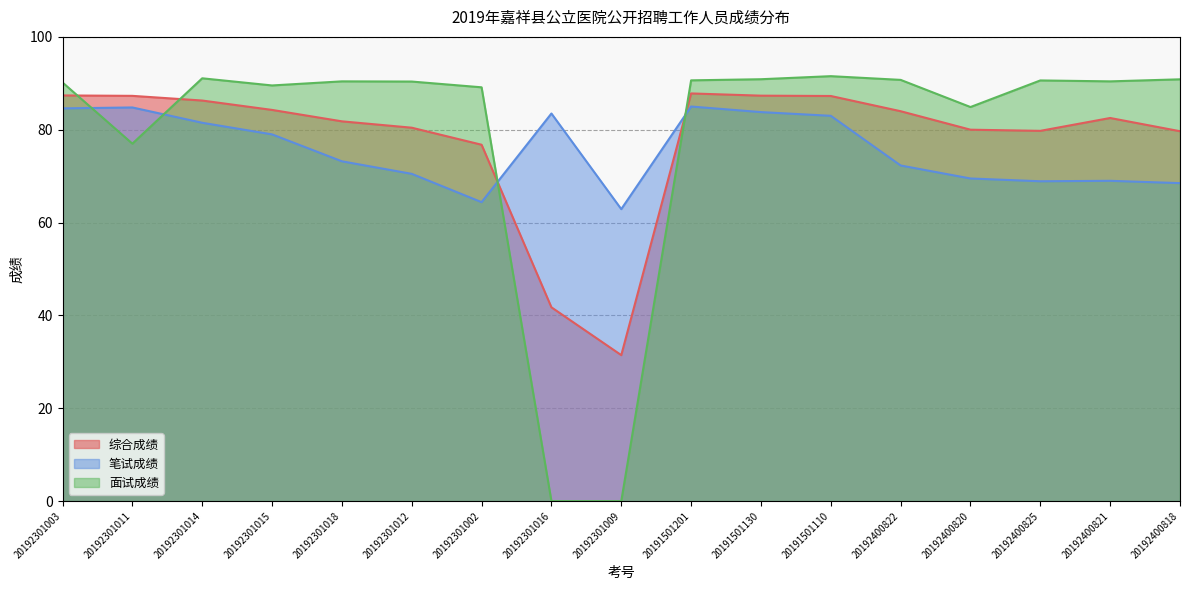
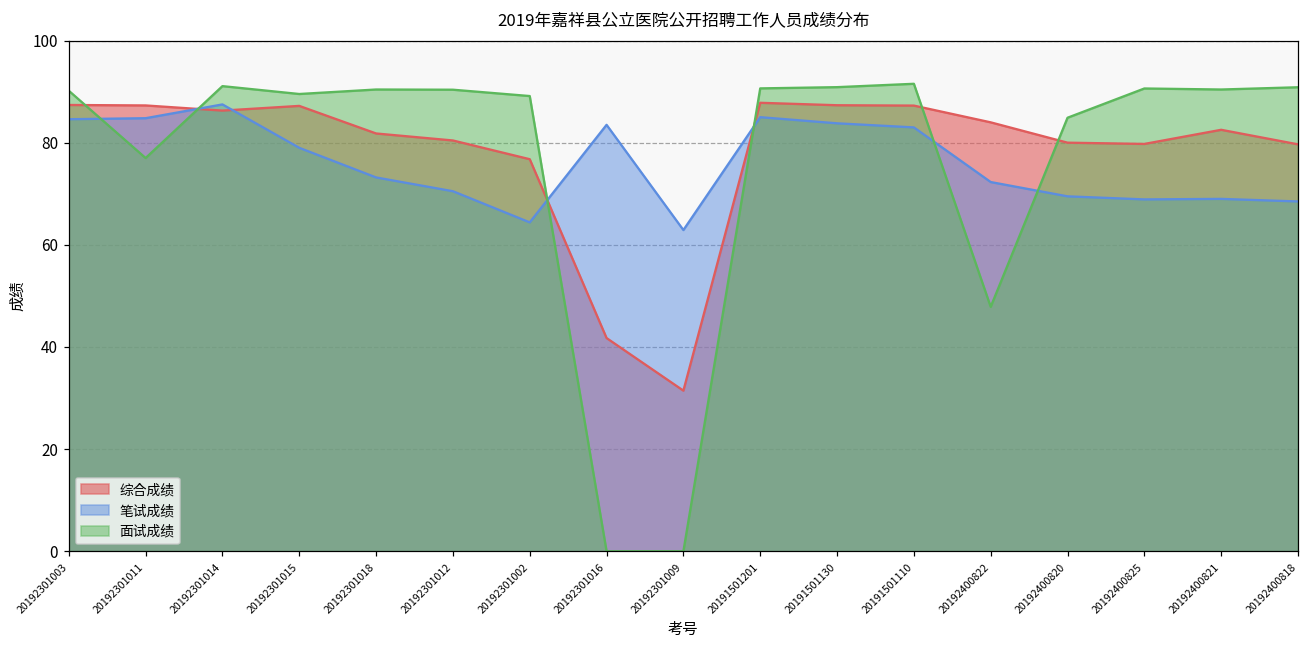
笔试成绩, 20192301014: 82 -> 88
综合成绩, 20192301015: 84 -> 87
面试成绩, 20192400822: 91 -> 48
